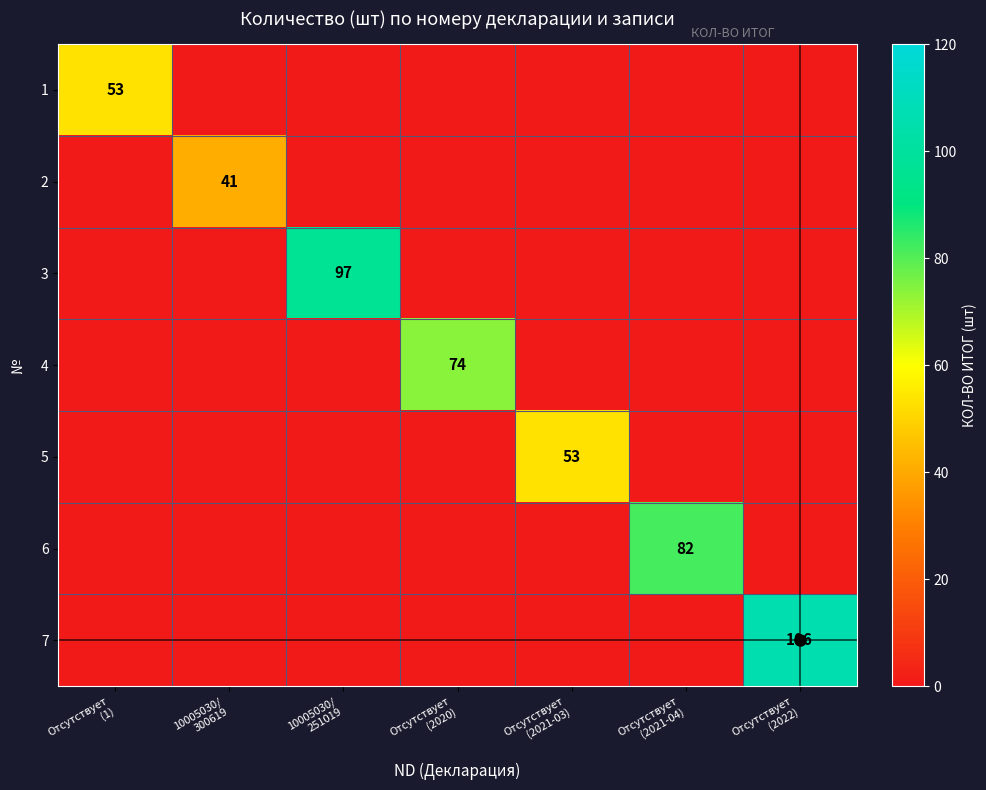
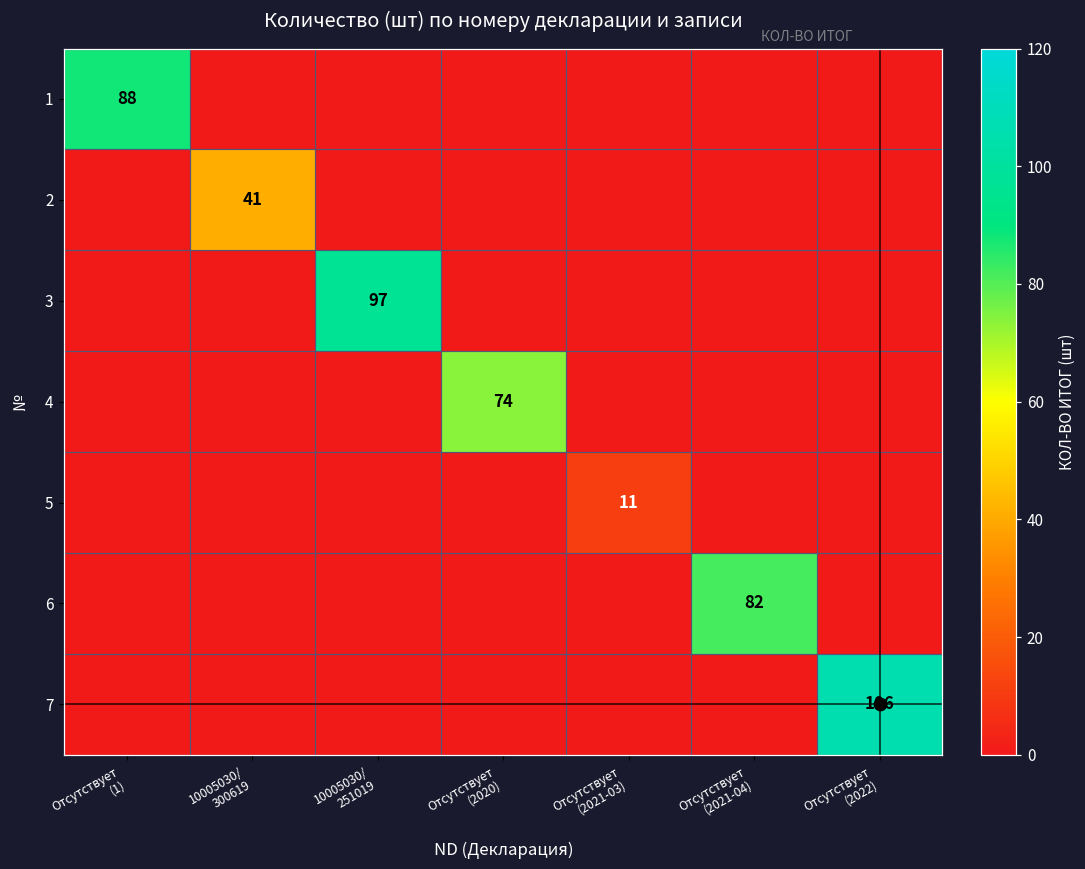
1, Отсутствует (1): 53 -> 88
5, Отсутствует (2021-03): 53 -> 11
